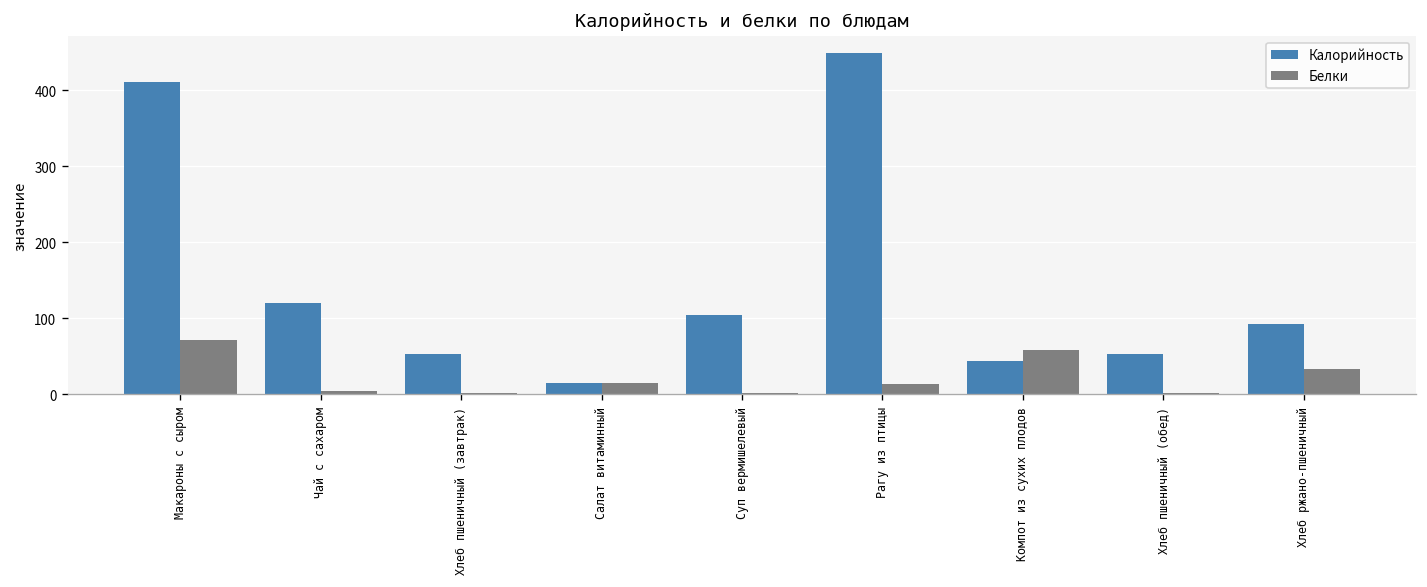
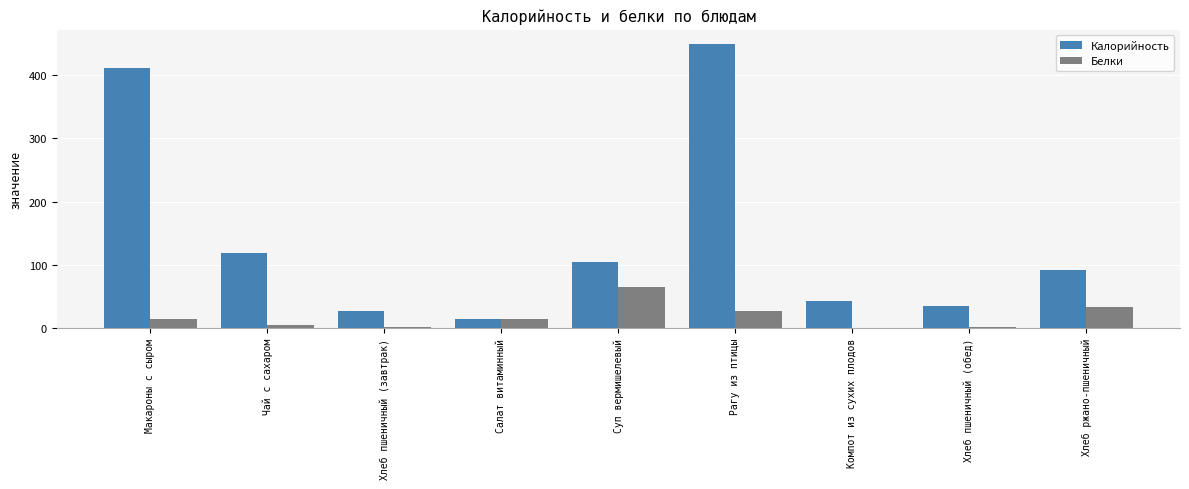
Белки, Макароны с сыром: 70 -> 20
Калорийность, Хлеб пшеничный (завтрак): 50 -> 30
Белки, Суп вермишелевый: 0 -> 60
Белки, Рагу из птицы: 10 -> 30
Белки, Компот из сухих плодов: 60 -> 0
Калорийность, Хлеб пшеничный (обед): 50 -> 40
